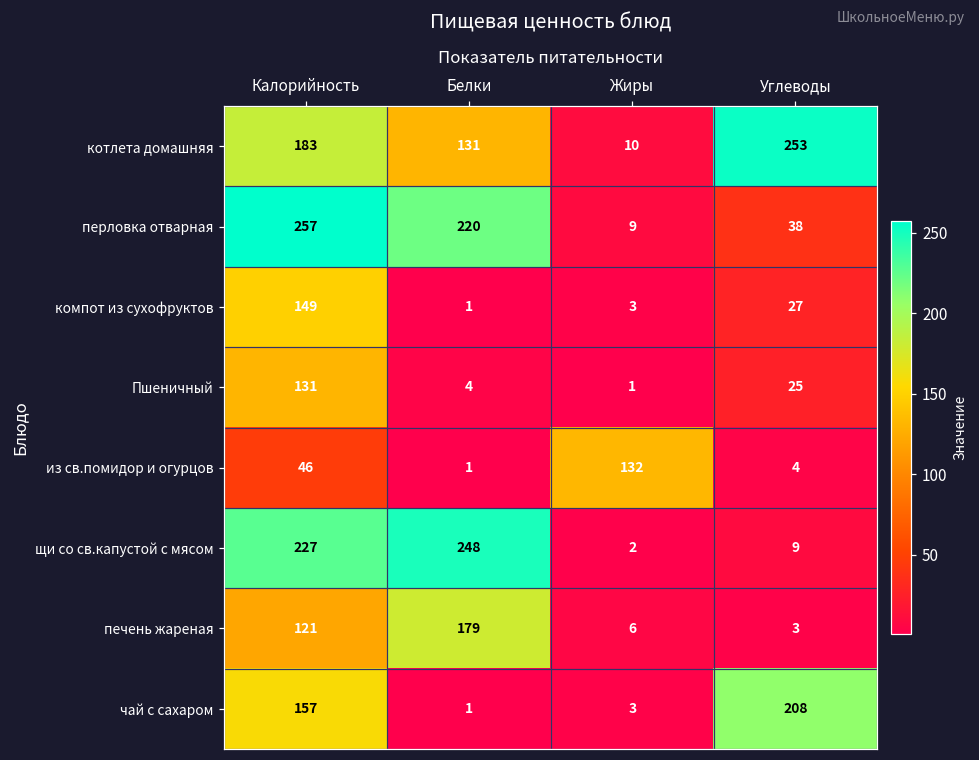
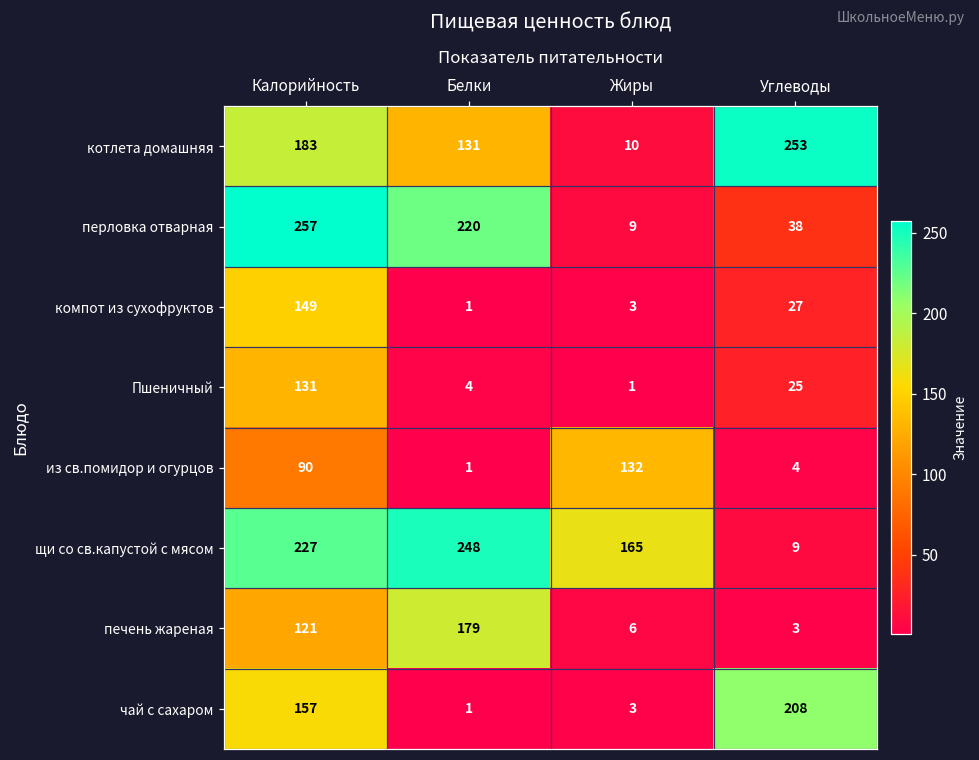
из св.помидор и огурцов, Калорийность: 46 -> 90
щи со св.капустой с мясом, Жиры: 2 -> 165
